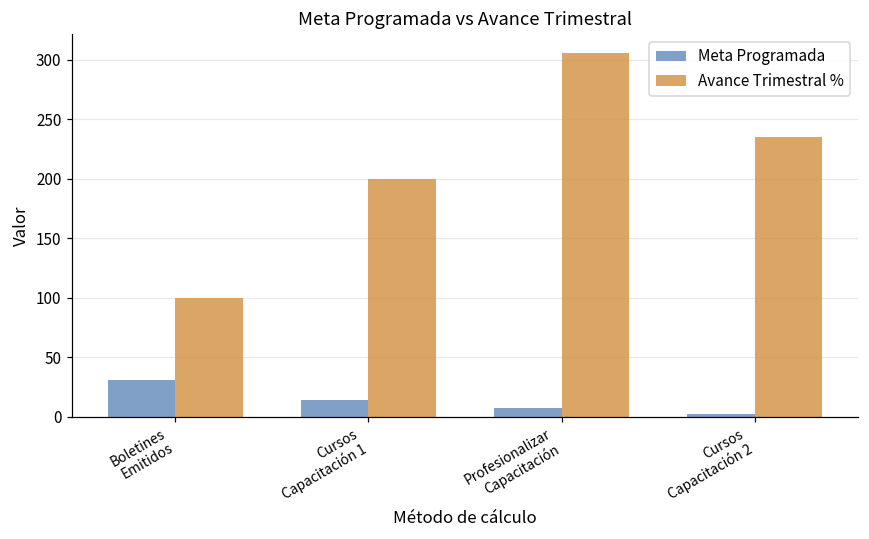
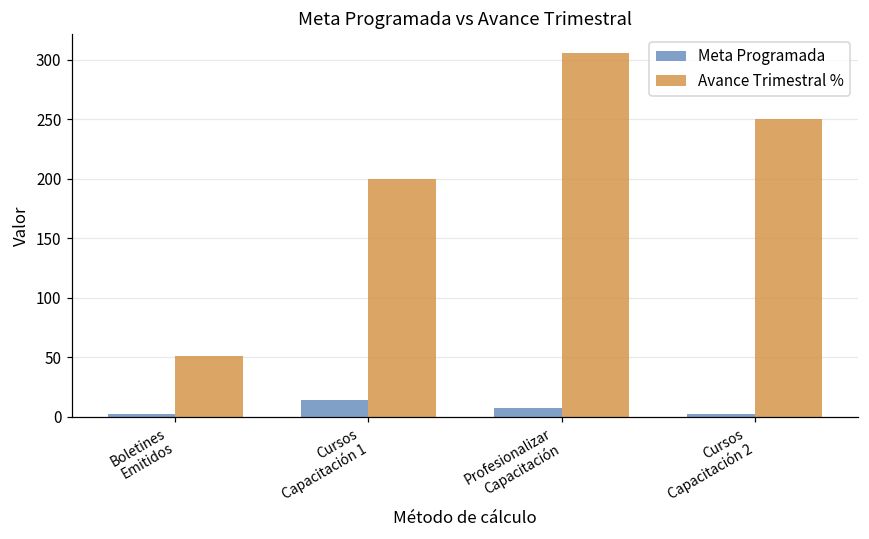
Meta Programada, Boletines Emitidos: 31 -> 2
Avance Trimestral %, Boletines Emitidos: 100 -> 51
Avance Trimestral %, Cursos Capacitación 2: 235 -> 250
